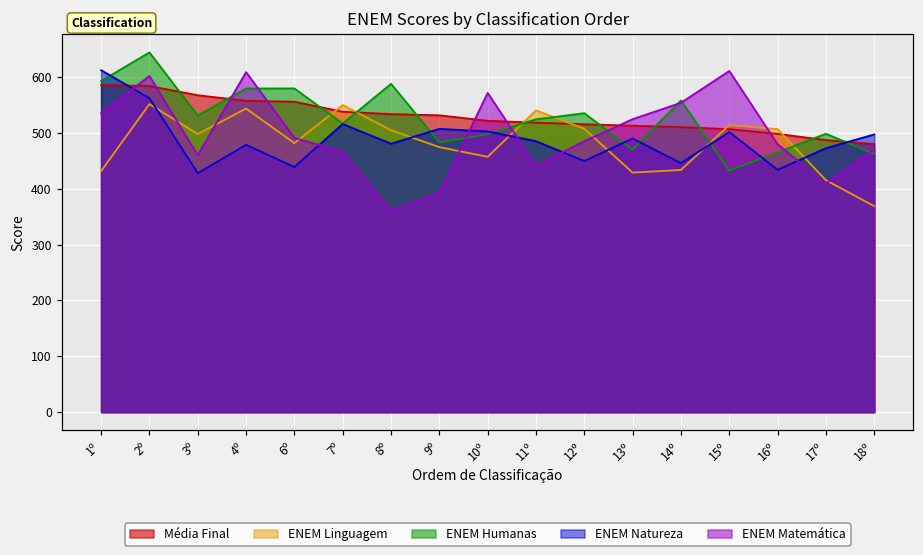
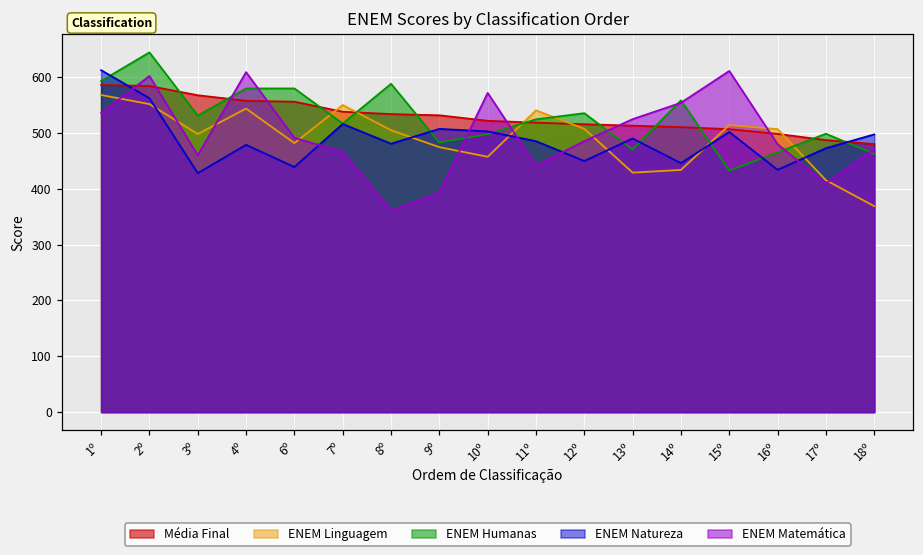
ENEM Linguagem, 1º: 430 -> 570
